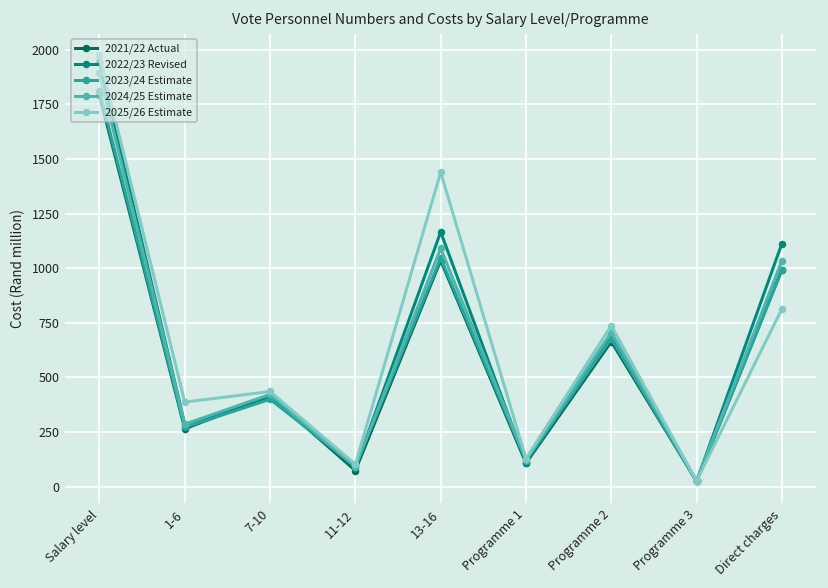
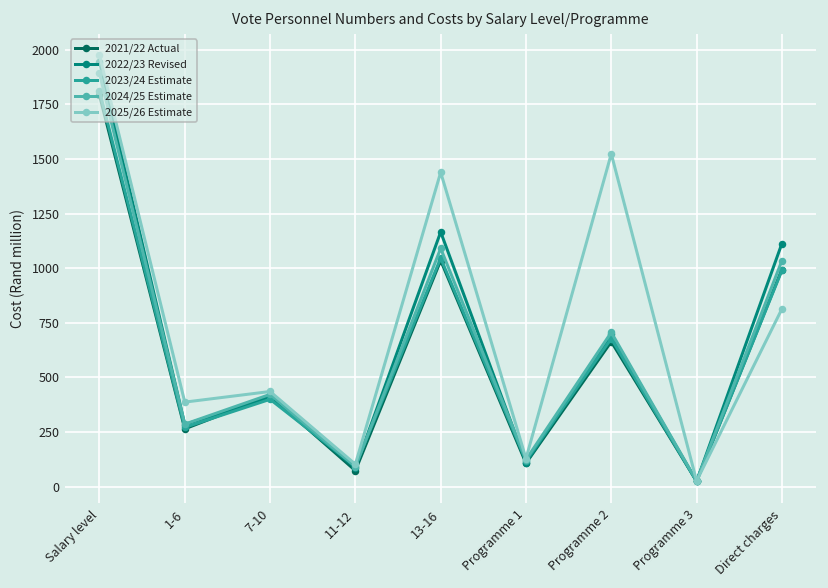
2025/26 Estimate, Programme 2: 740 -> 1520
